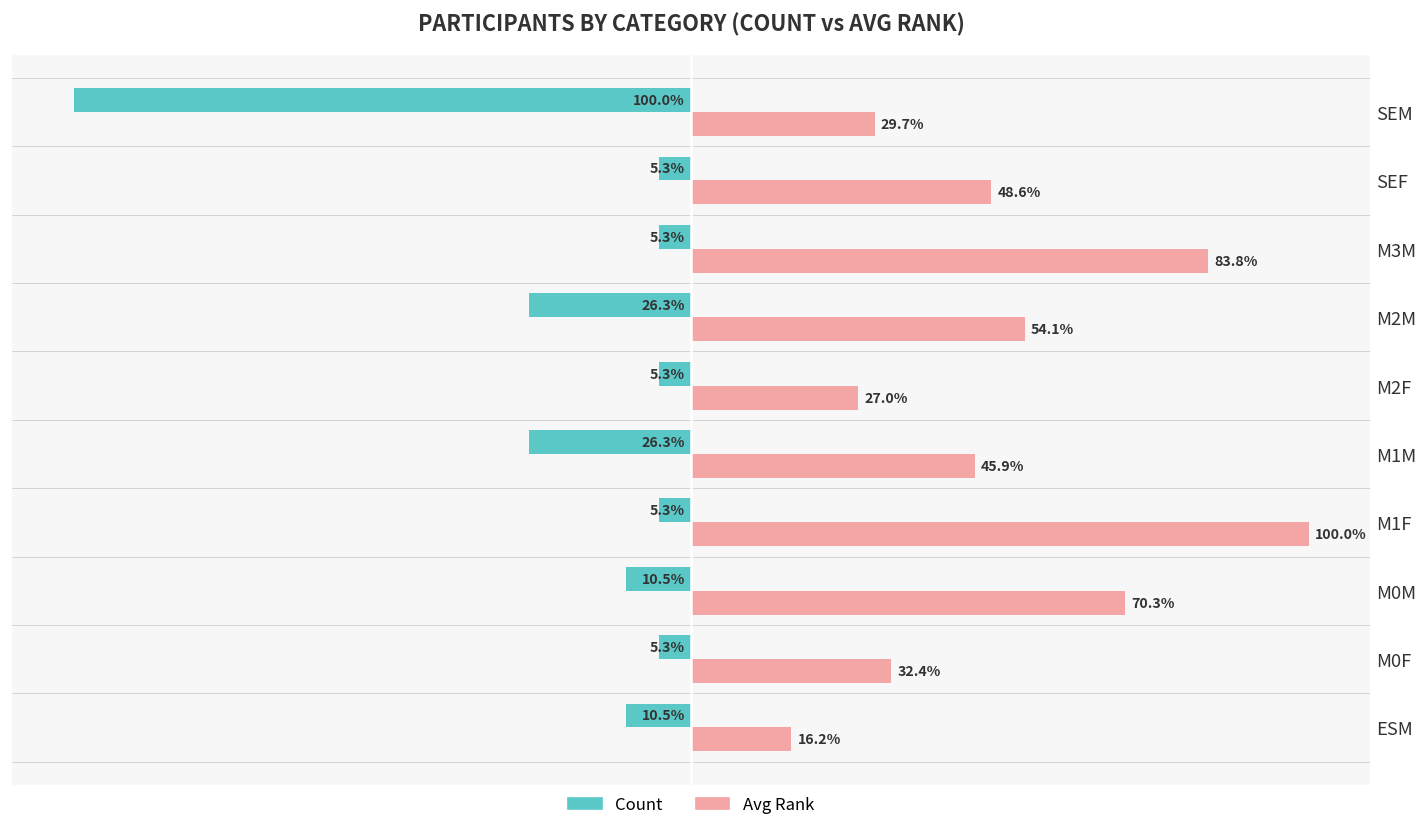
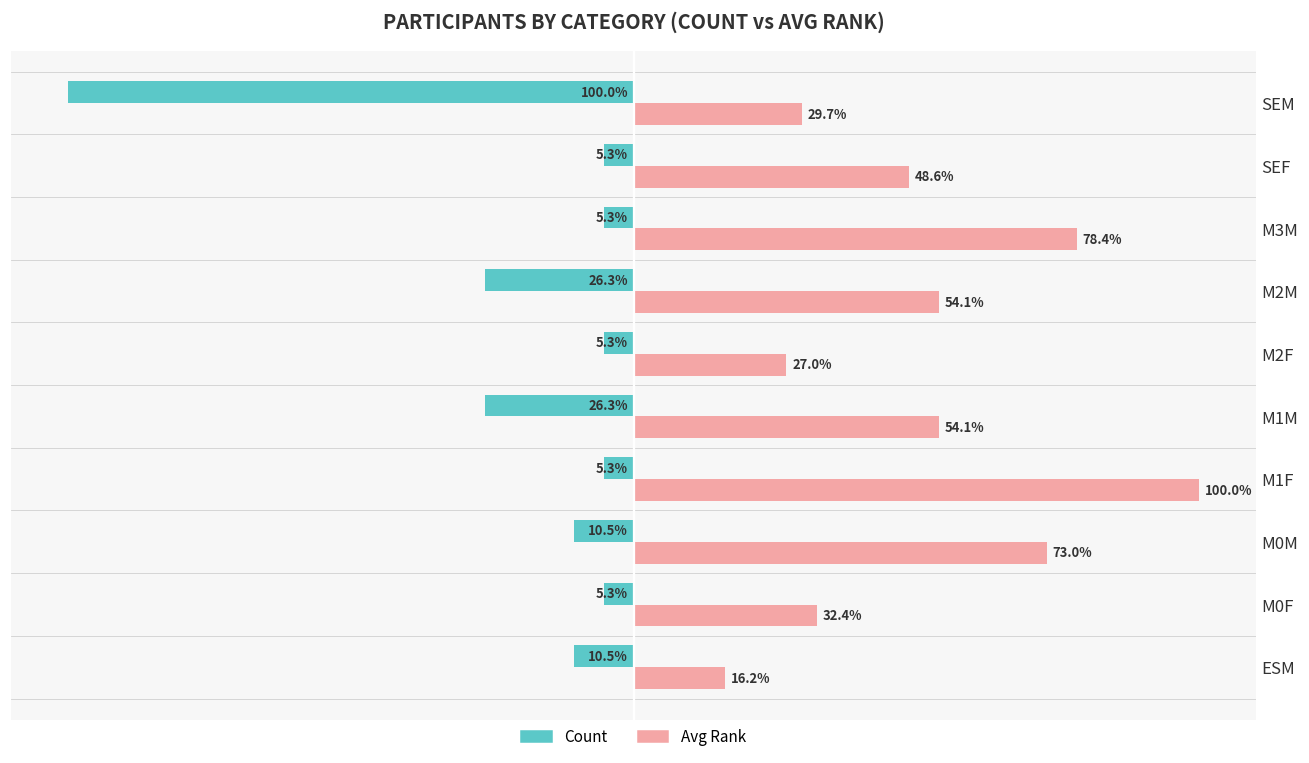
Avg Rank, M3M: 83.8% -> 78.4%
Avg Rank, M1M: 45.9% -> 54.1%
Avg Rank, M0M: 70.3% -> 73.0%
